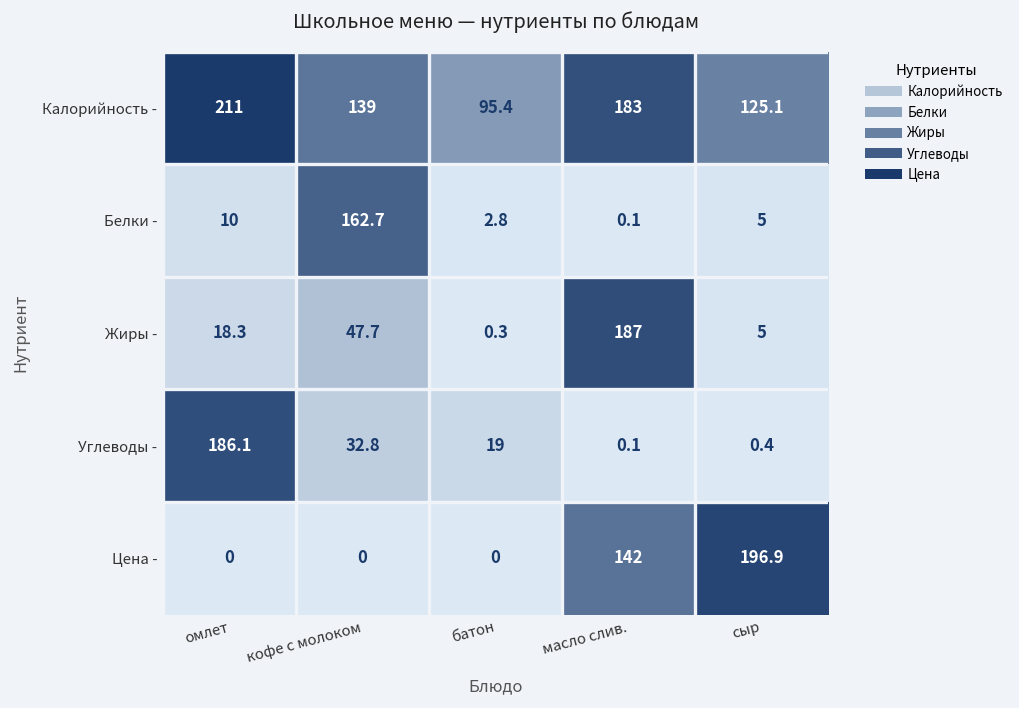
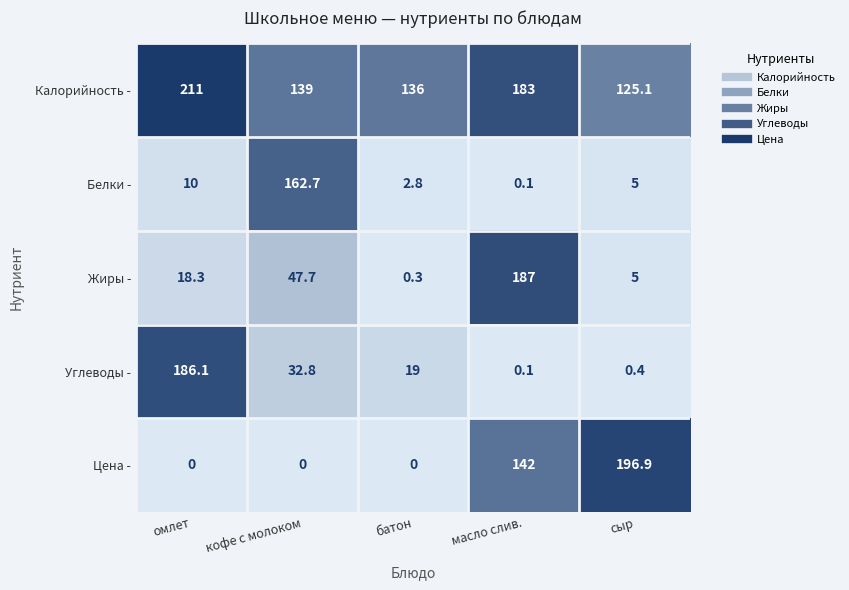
Калорийность -, батон: 95.4 -> 136
